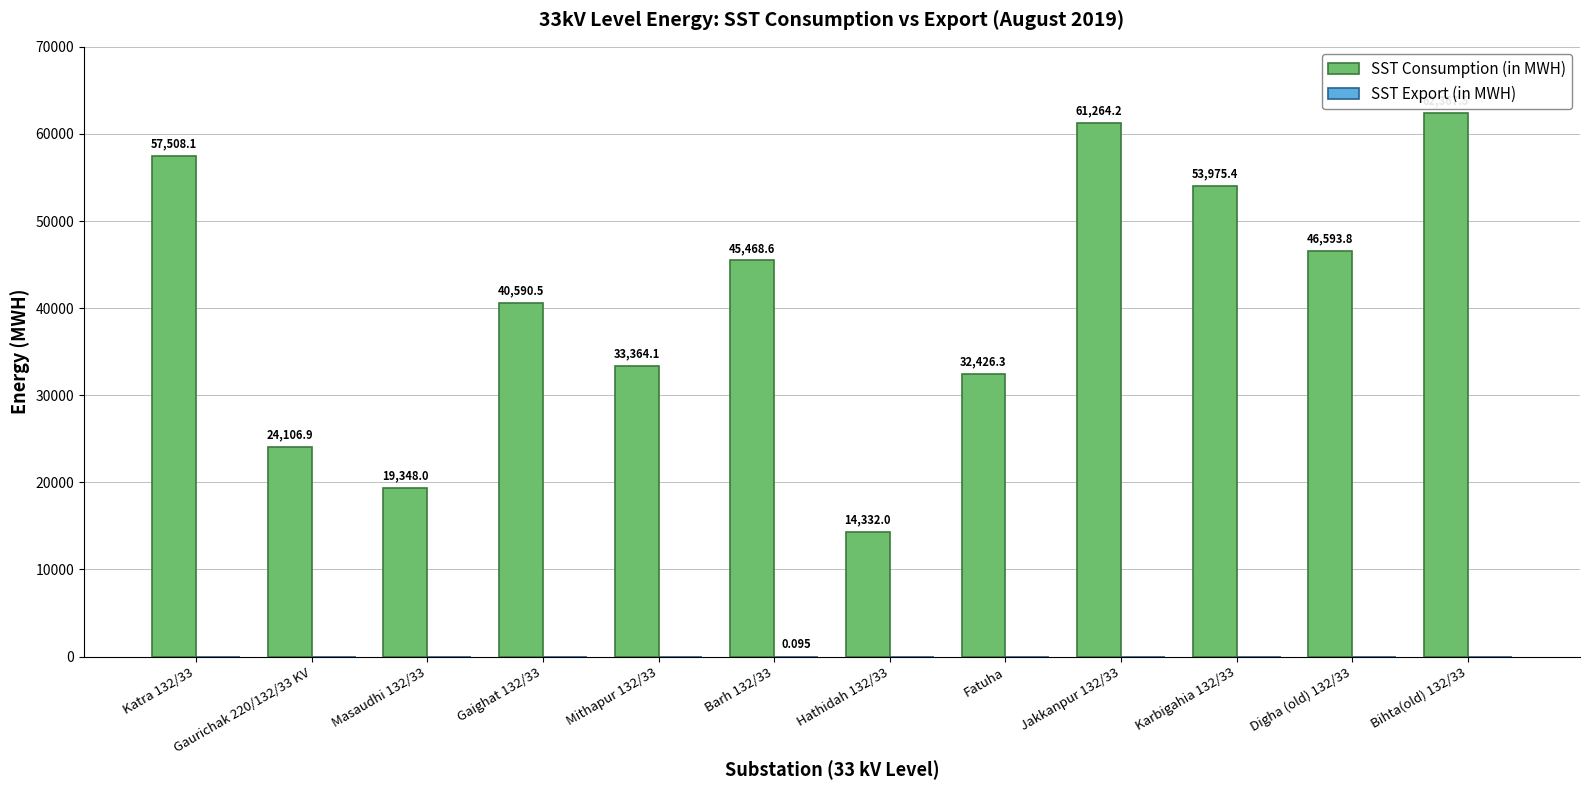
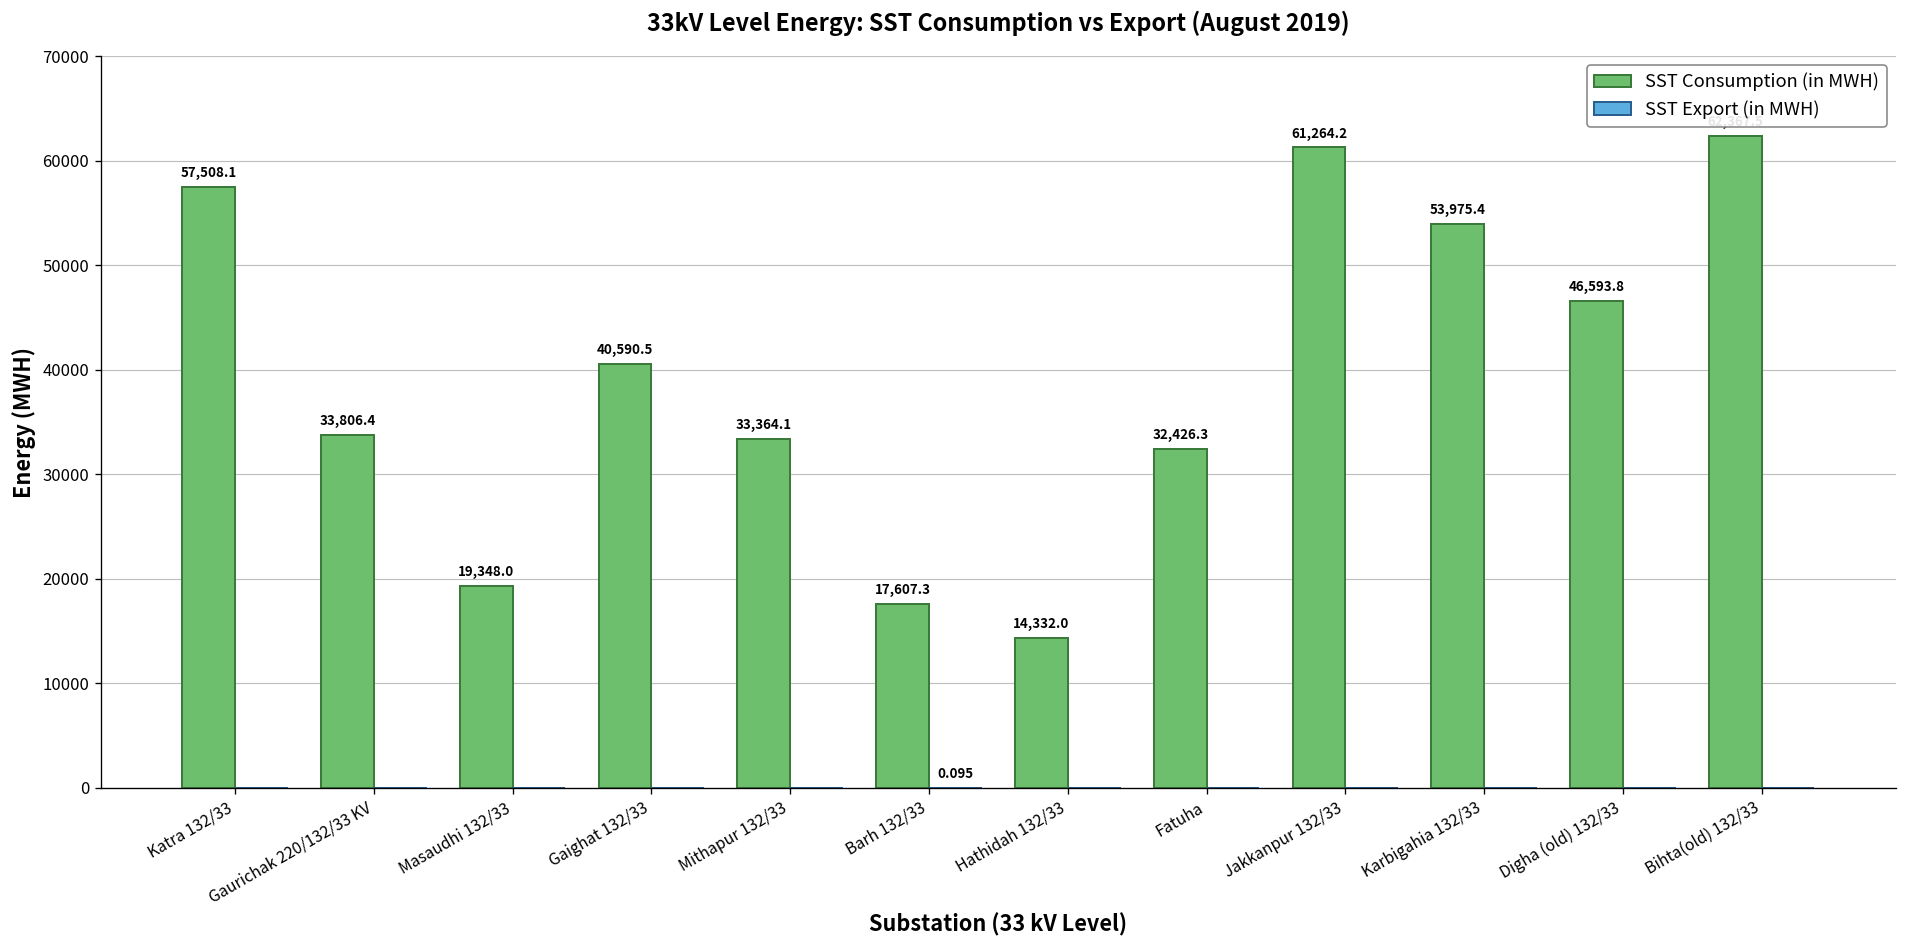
SST Consumption (in MWH), Gaurichak 220/132/33 KV: 24,106.9 -> 33,806.4
SST Consumption (in MWH), Barh 132/33: 45,468.6 -> 17,607.3
